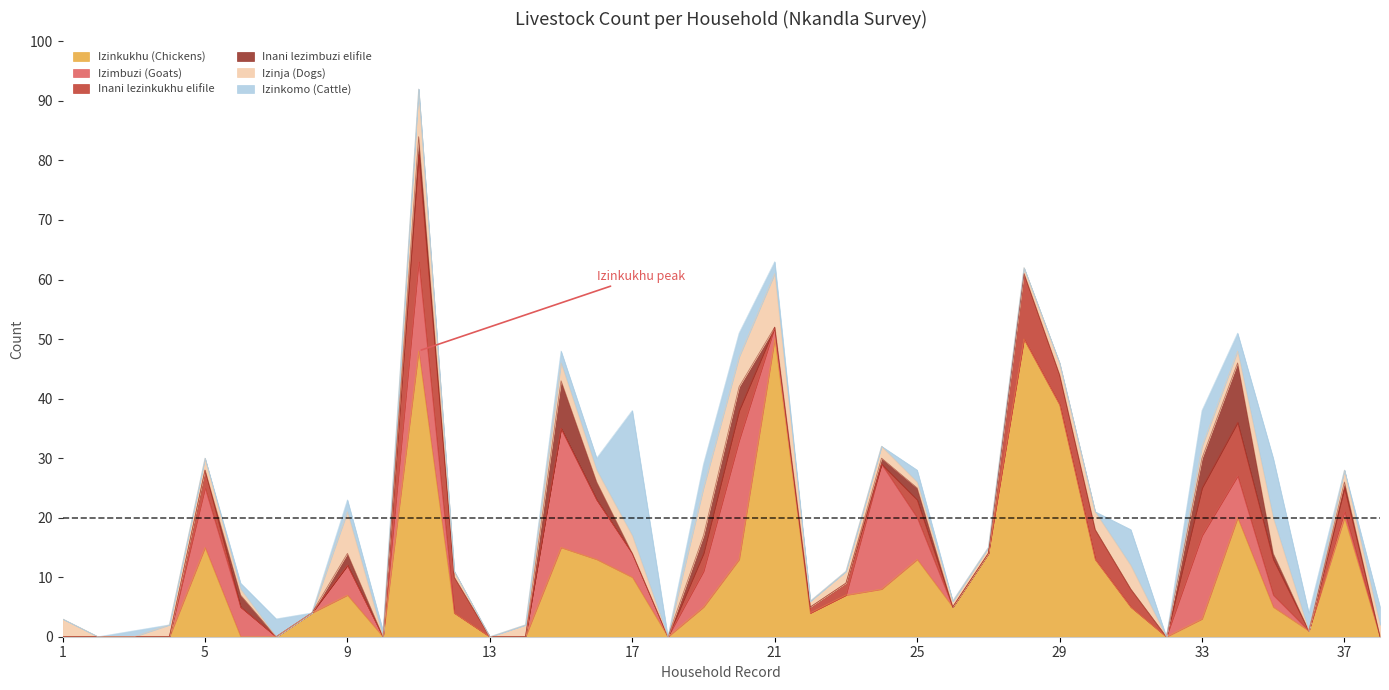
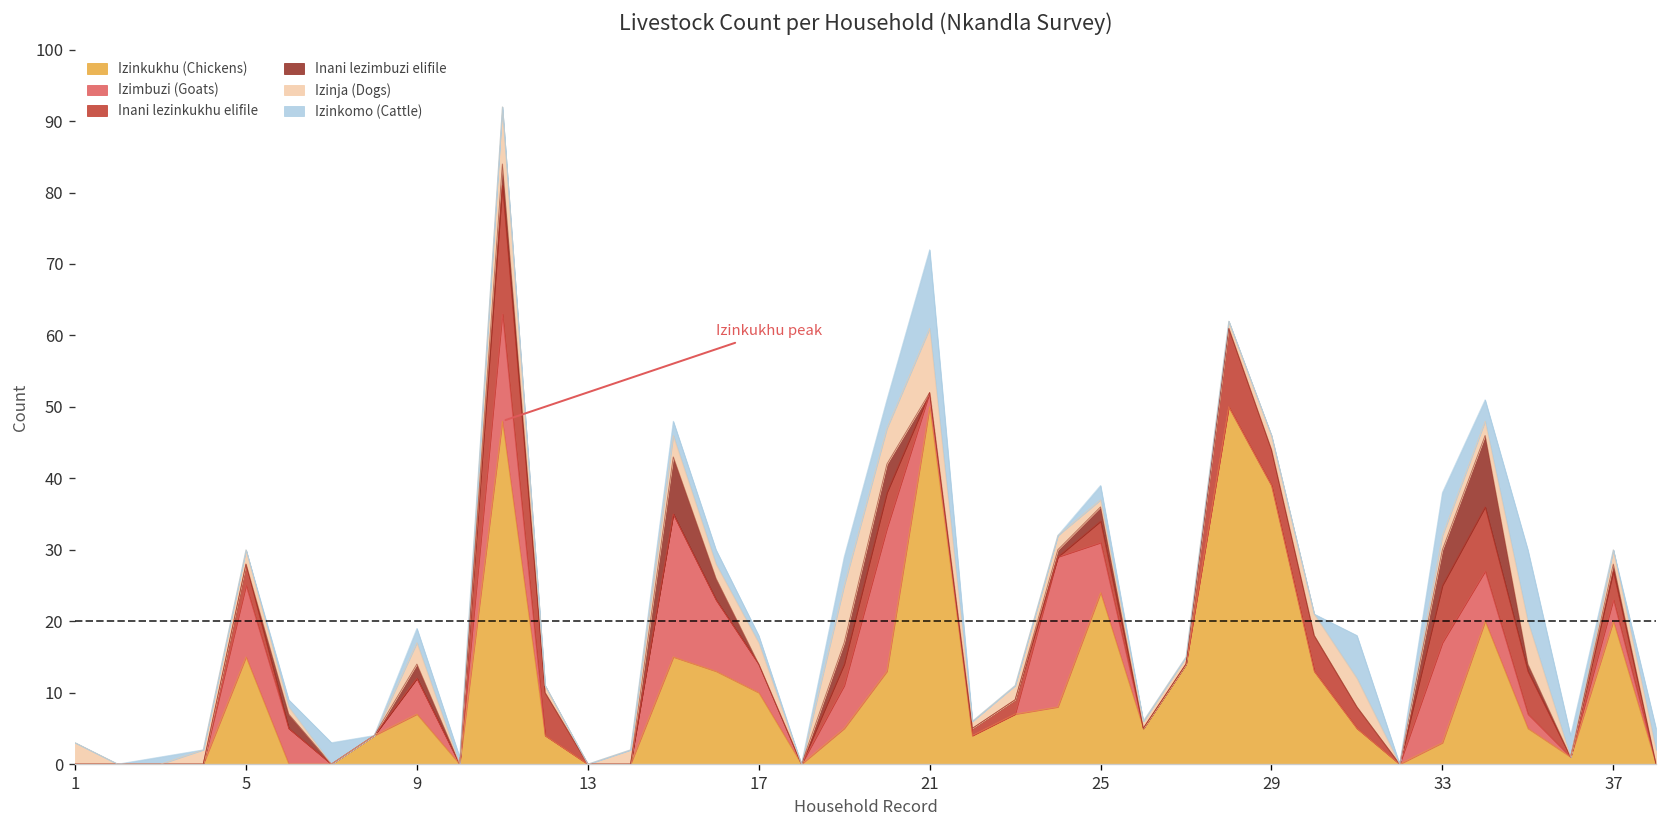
Izinja (Dogs), 9: 7 -> 3
Izinkomo (Cattle), 17: 21 -> 1
Izinkomo (Cattle), 21: 2 -> 11
Izinkukhu (Chickens), 25: 13 -> 24
Izimbuzi (Goats), 37: 1 -> 3
